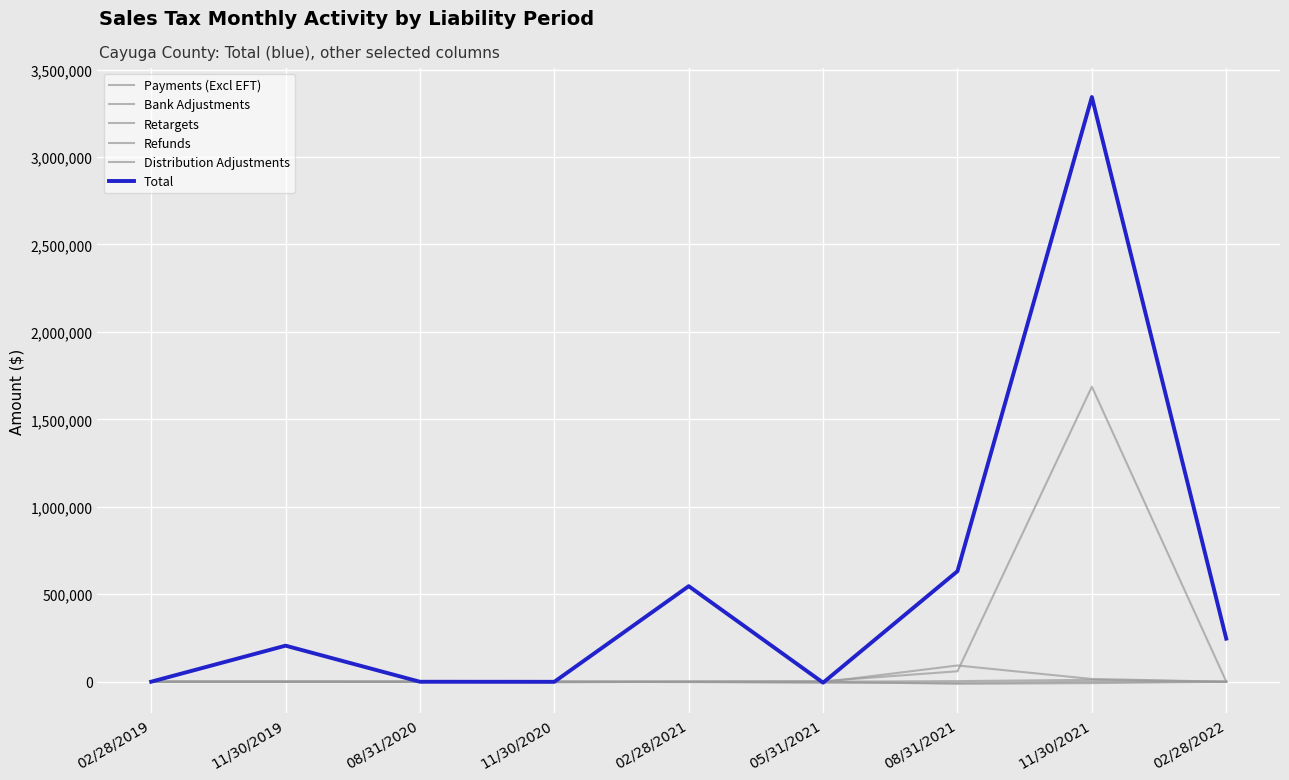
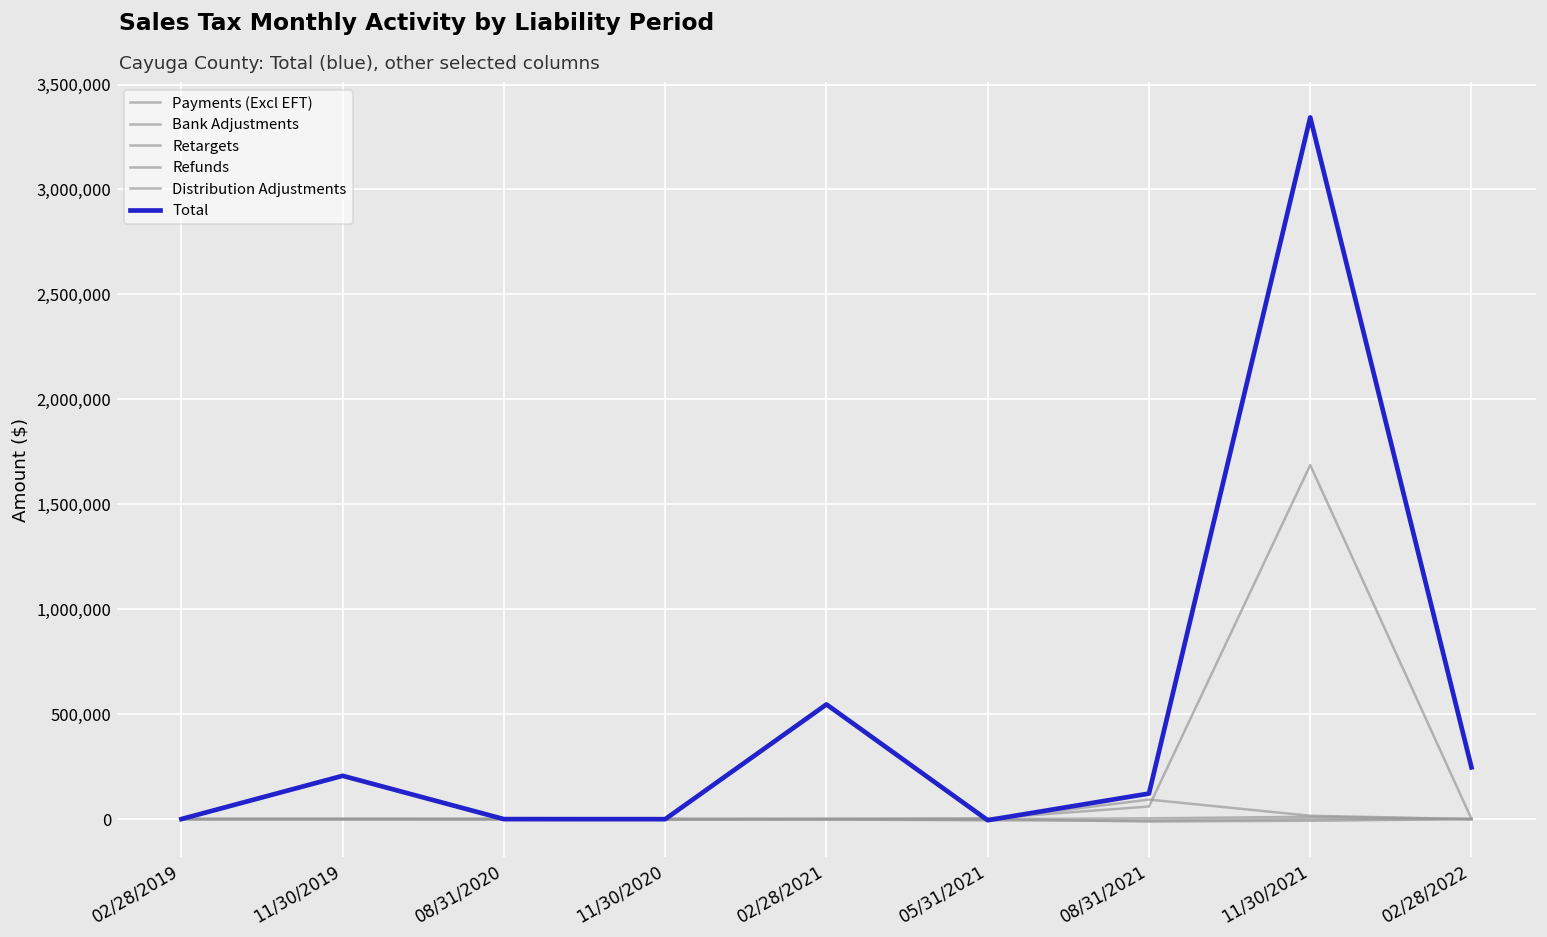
Total, 08/31/2021: 630,000 -> 120,000
